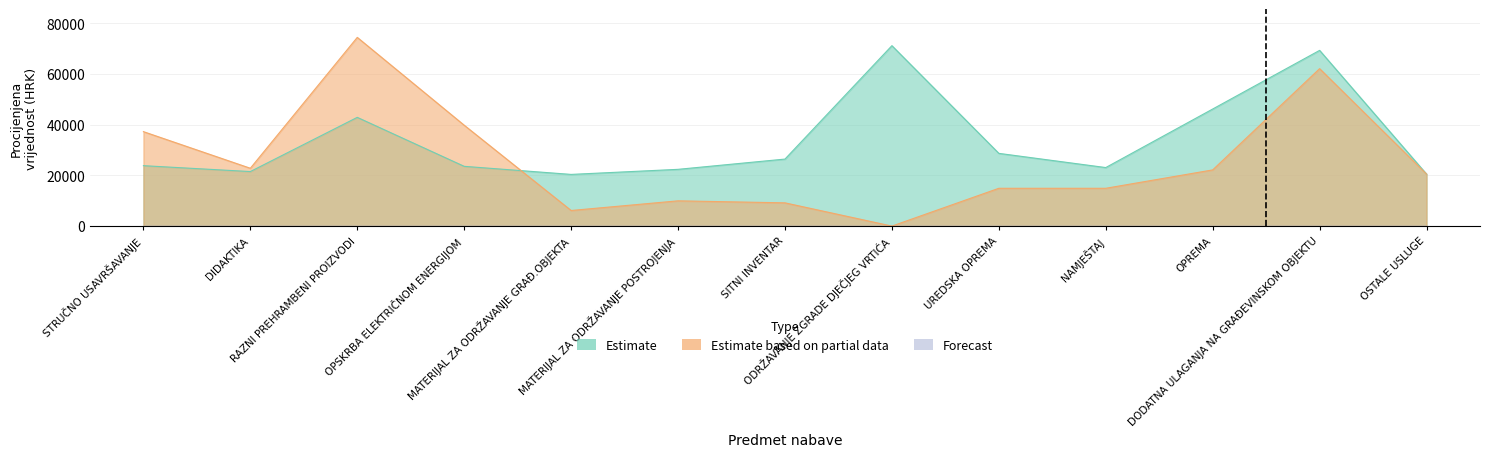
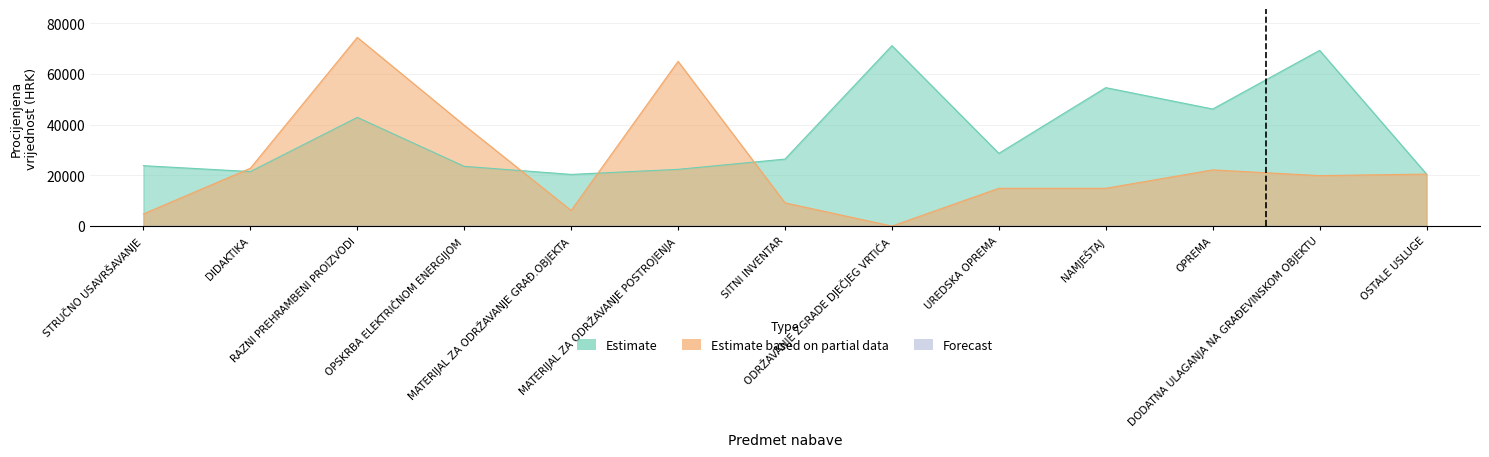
Estimate based on partial data, STRUČNO USAVRŠAVANJE: 37000 -> 5000
Estimate based on partial data, MATERIJAL ZA ODRŽAVANJE POSTROJENJA: 10000 -> 65000
Estimate, NAMJEŠTAJ: 23000 -> 55000
Estimate based on partial data, DODATNA ULAGANJA NA GRAĐEVINSKOM OBJEKTU: 62000 -> 20000
